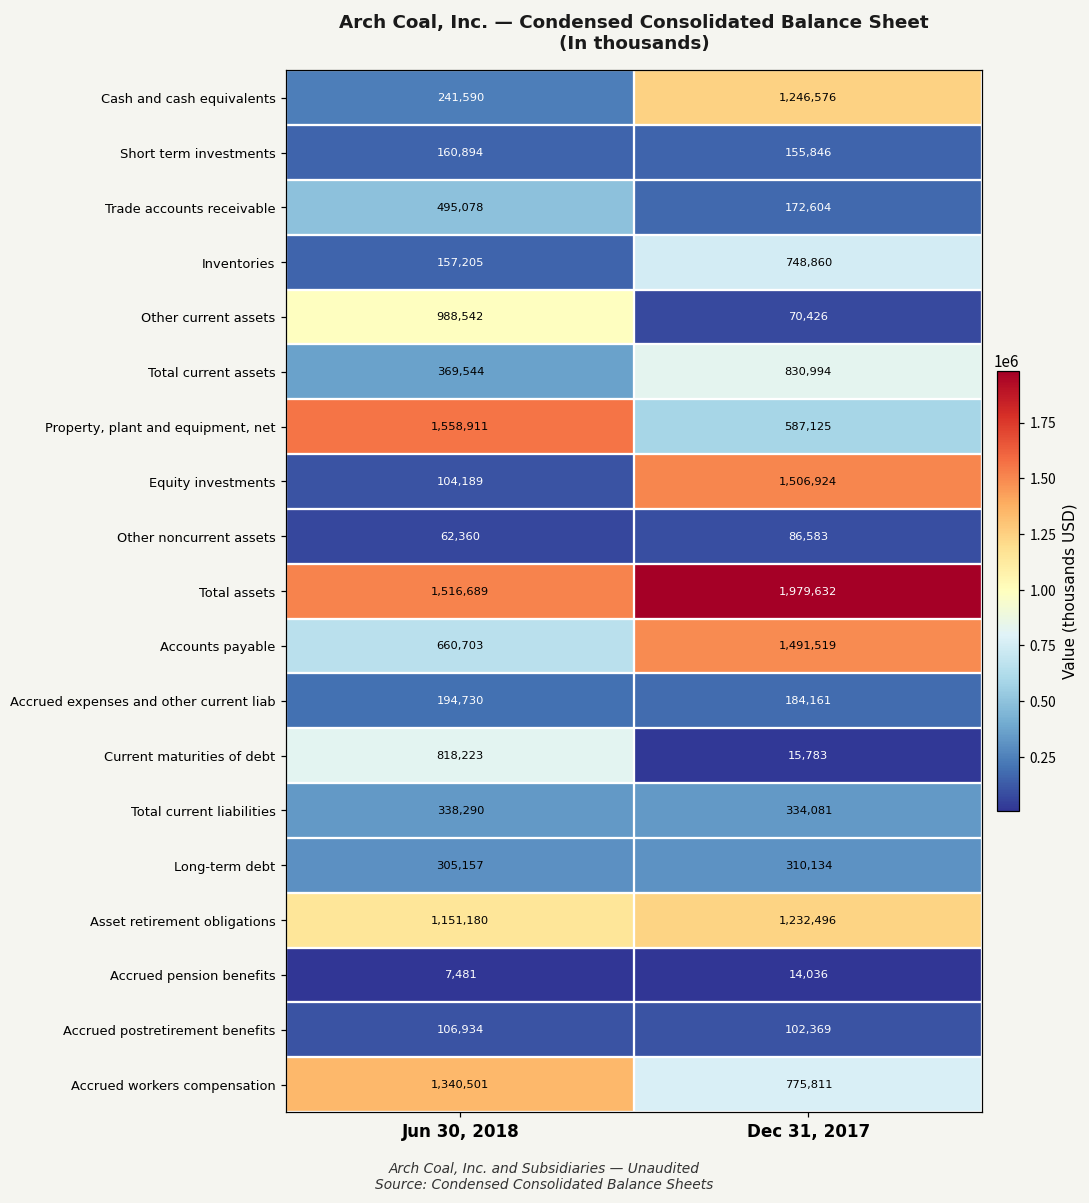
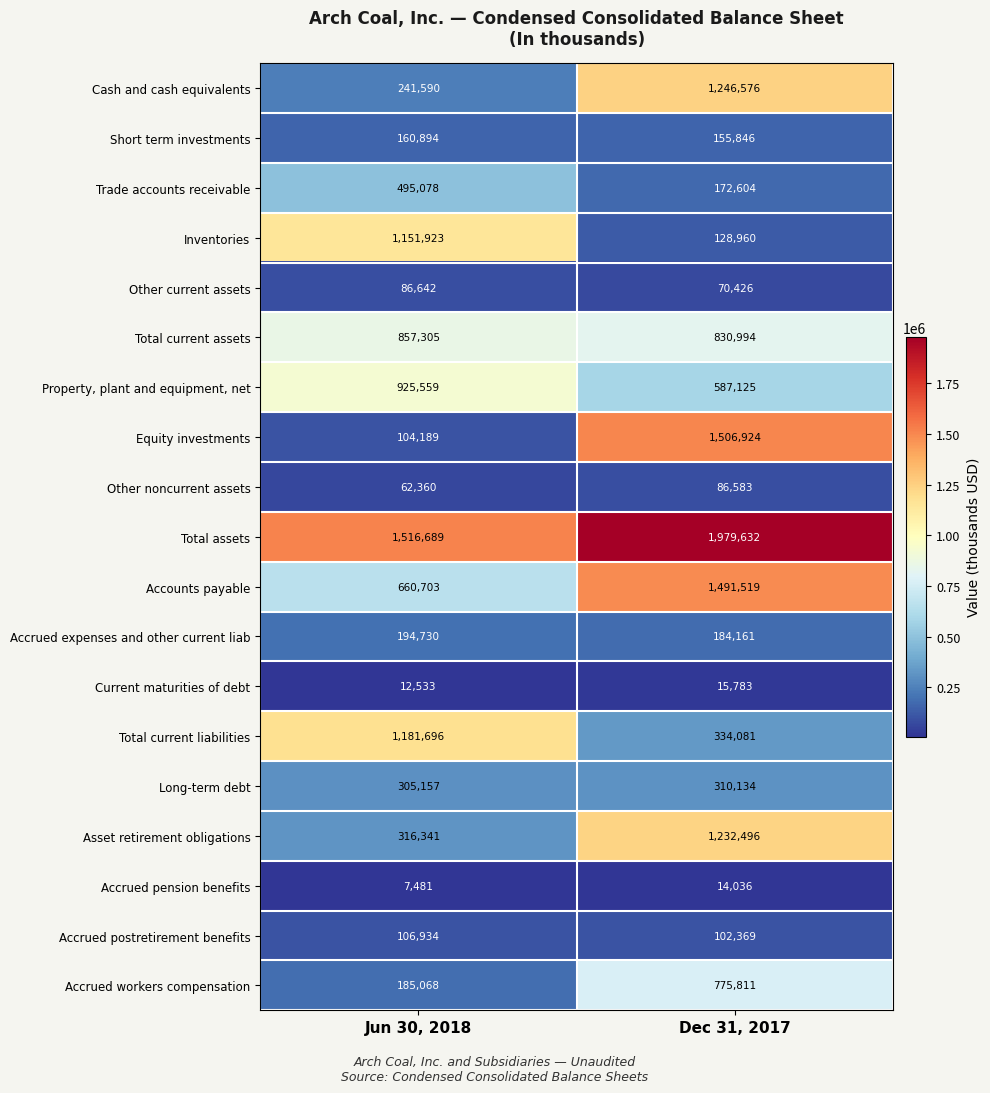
Inventories, Jun 30, 2018: 157,205 -> 1,151,923
Inventories, Dec 31, 2017: 748,860 -> 128,960
Other current assets, Jun 30, 2018: 988,542 -> 86,642
Total current assets, Jun 30, 2018: 369,544 -> 857,305
Property, plant and equipment, net, Jun 30, 2018: 1,558,911 -> 925,559
Current maturities of debt, Jun 30, 2018: 818,223 -> 12,533
Total current liabilities, Jun 30, 2018: 338,290 -> 1,181,696
Asset retirement obligations, Jun 30, 2018: 1,151,180 -> 316,341
Accrued workers compensation, Jun 30, 2018: 1,340,501 -> 185,068
